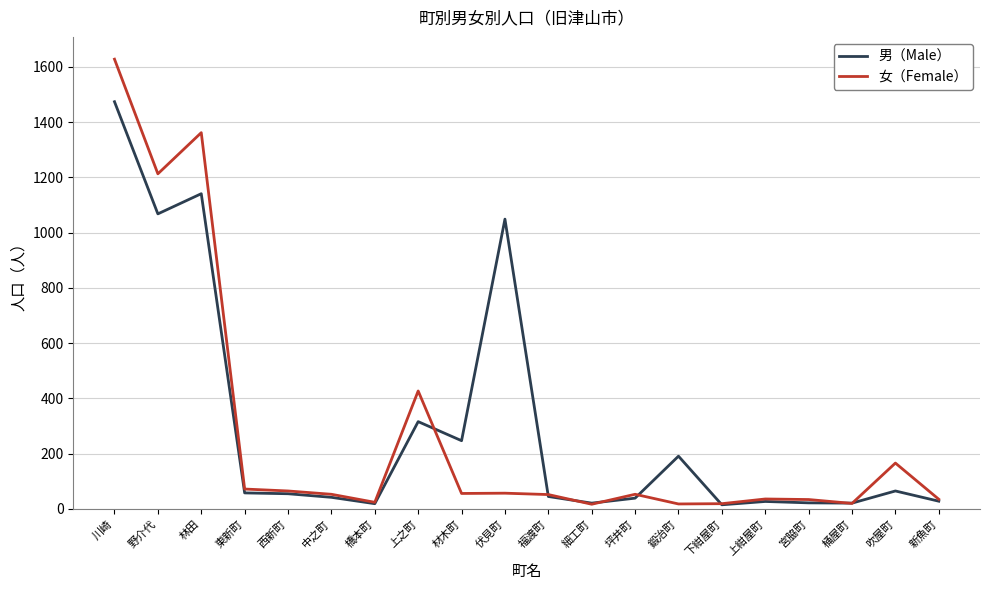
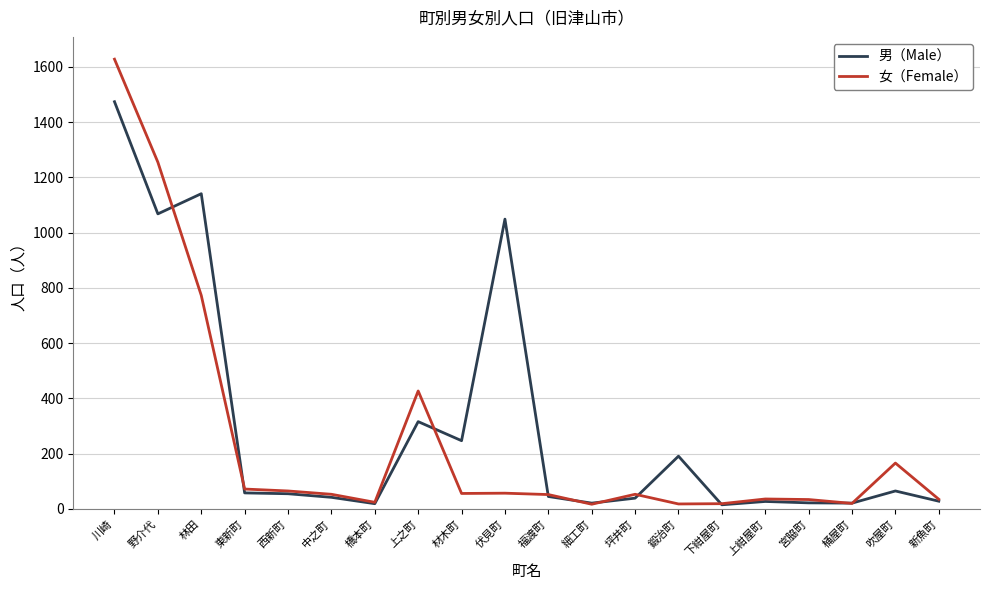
女（Female）, 野介代: 1210 -> 1260
女（Female）, 林田: 1360 -> 770
